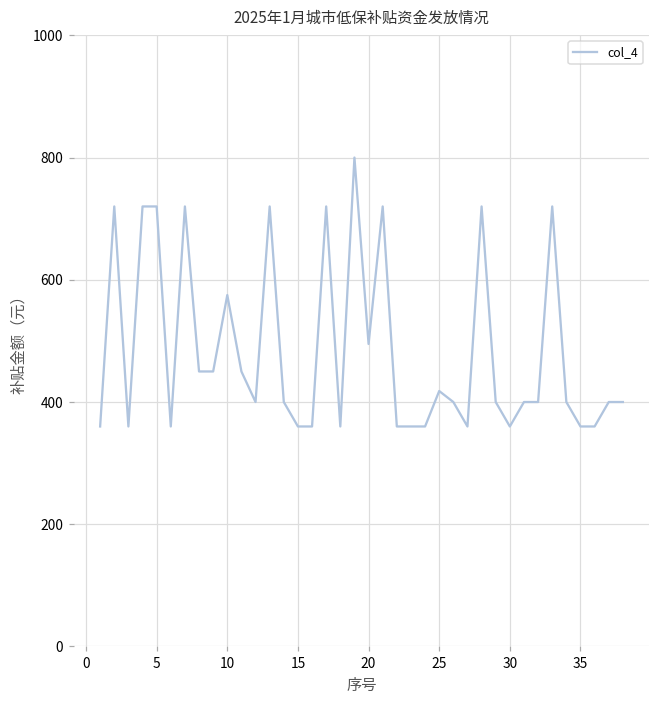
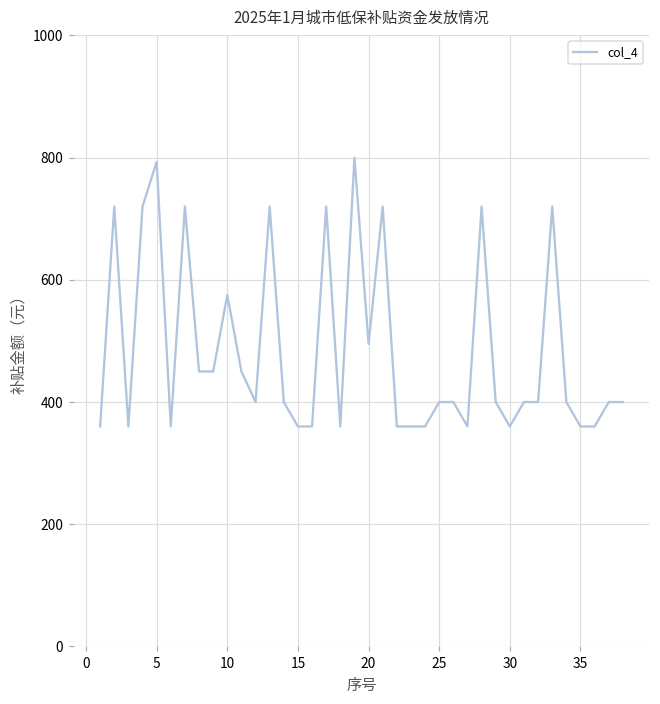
5: 720 -> 790
25: 420 -> 400
